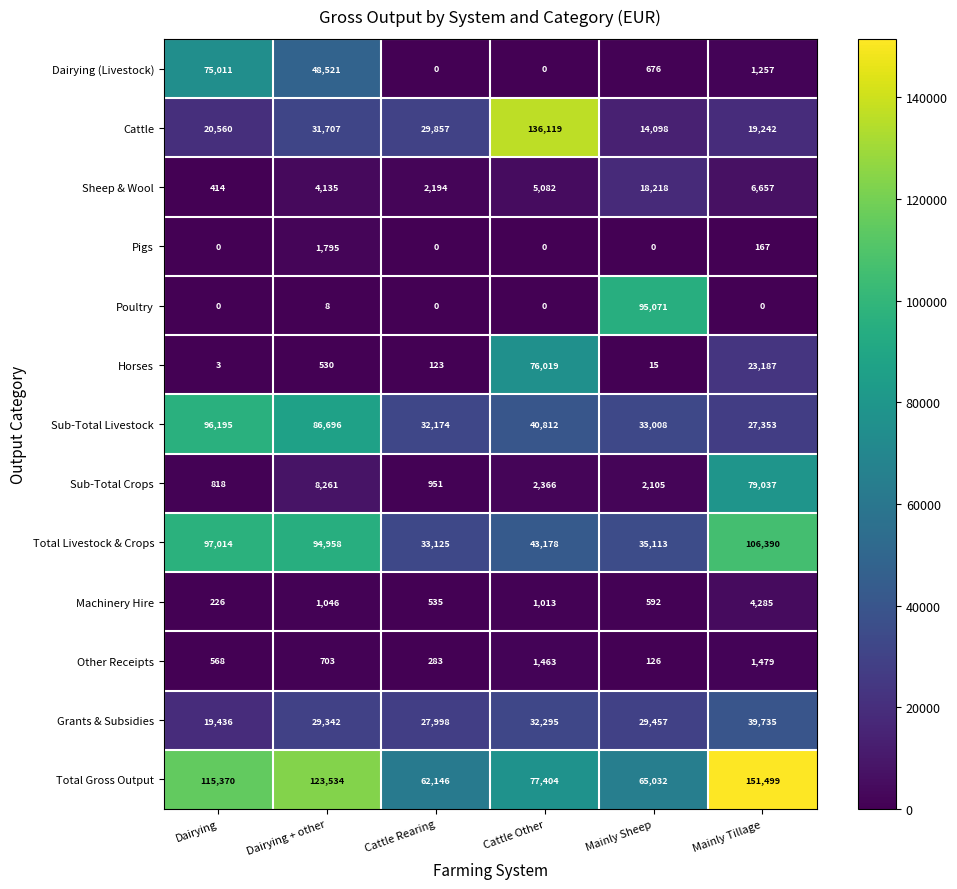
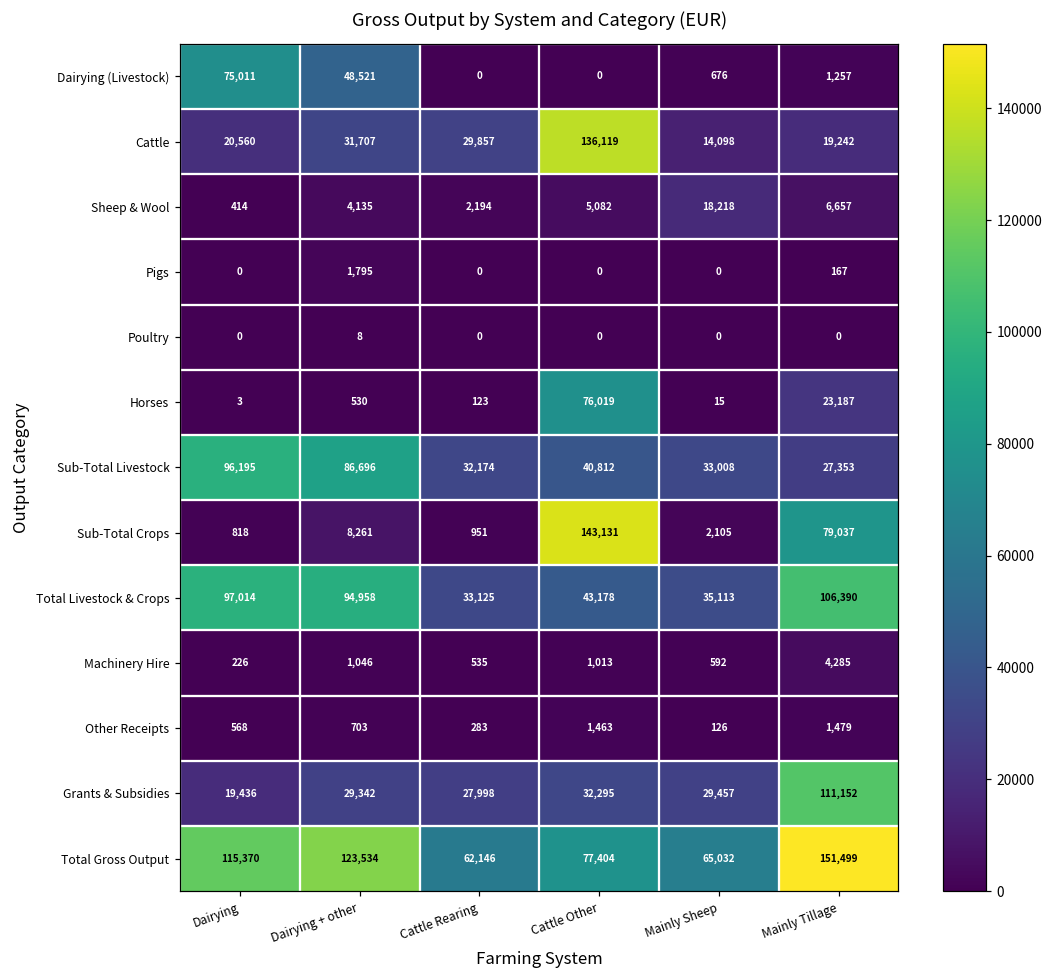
Poultry, Mainly Sheep: 95,071 -> 0
Sub-Total Crops, Cattle Other: 2,366 -> 143,131
Grants & Subsidies, Mainly Tillage: 39,735 -> 111,152
